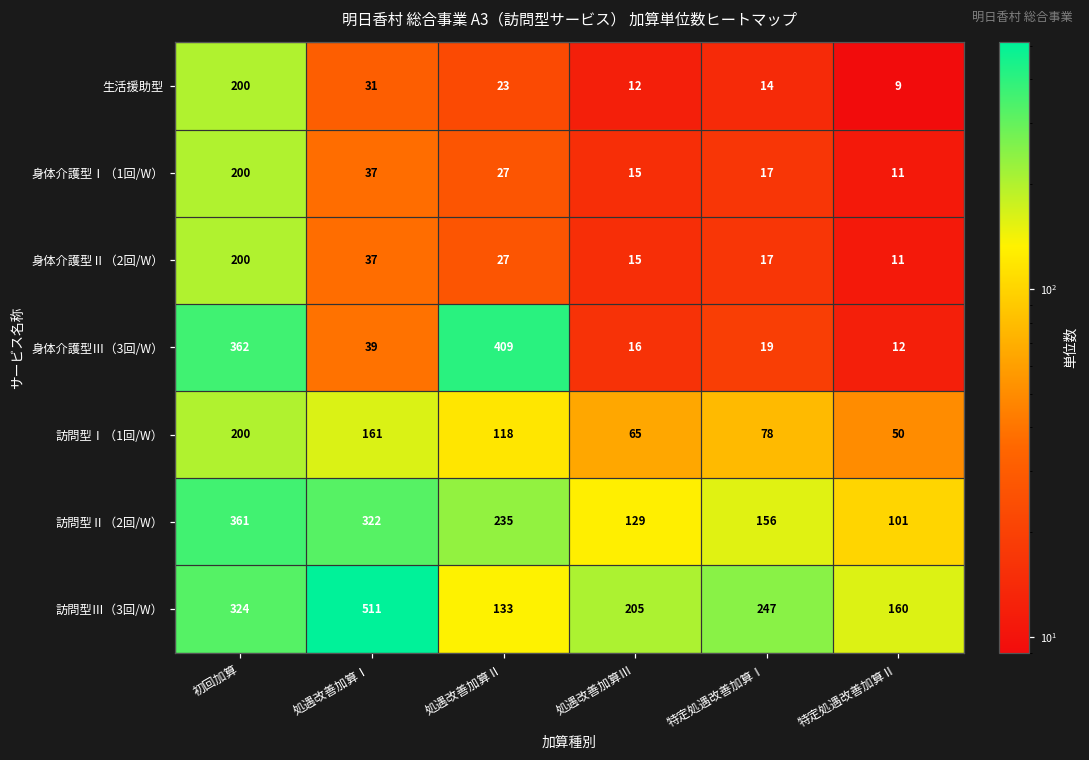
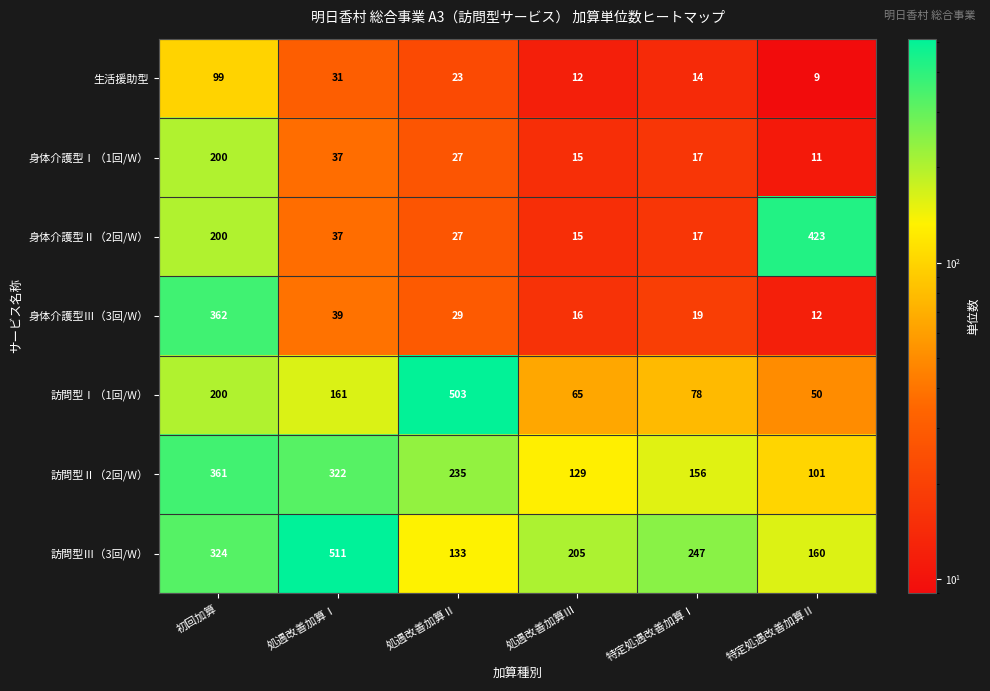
生活援助型, 初回加算: 200 -> 99
身体介護型Ⅱ（2回/W）, 特定処遇改善加算Ⅱ: 11 -> 423
身体介護型Ⅲ（3回/W）, 処遇改善加算Ⅱ: 409 -> 29
訪問型Ⅰ（1回/W）, 処遇改善加算Ⅱ: 118 -> 503
